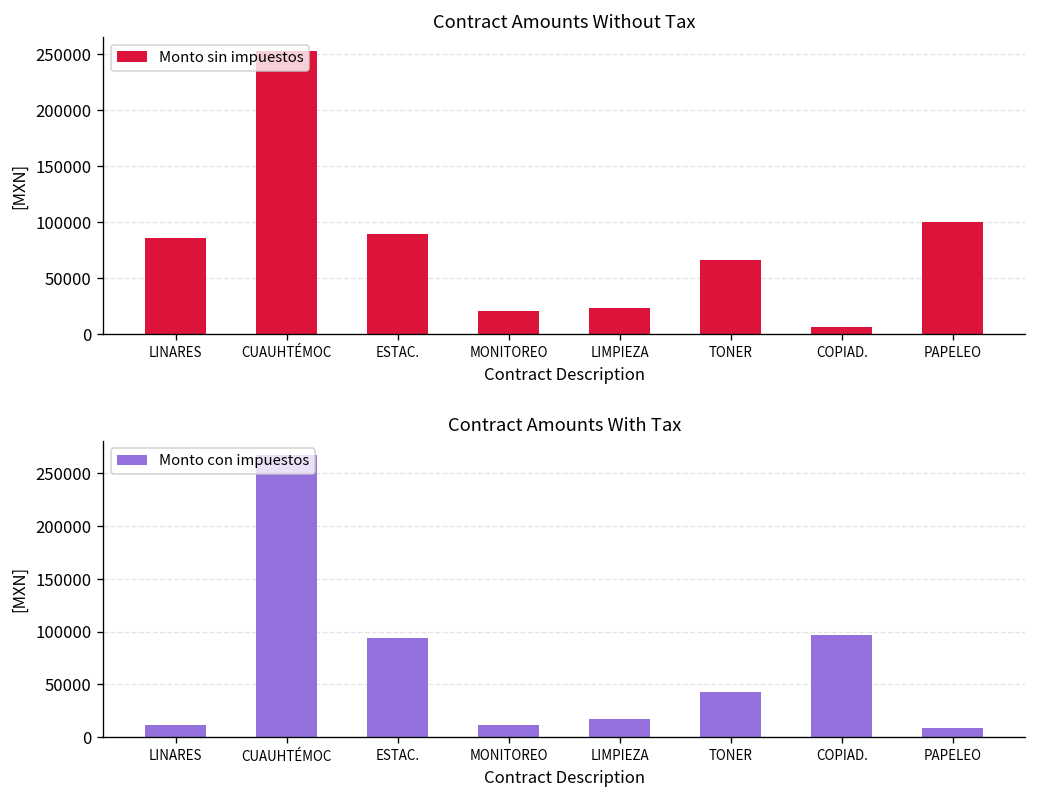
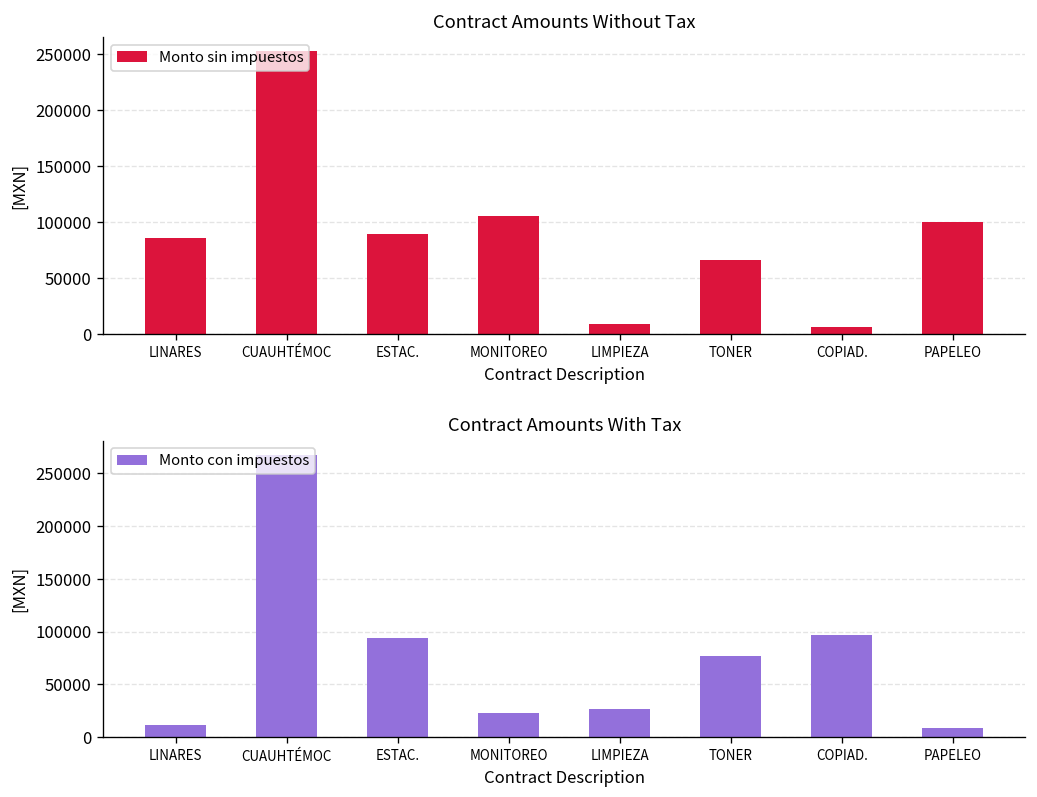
Contract Amounts Without Tax, MONITOREO: 20000 -> 100000
Contract Amounts Without Tax, LIMPIEZA: 20000 -> 10000
Contract Amounts With Tax, MONITOREO: 10000 -> 20000
Contract Amounts With Tax, LIMPIEZA: 20000 -> 30000
Contract Amounts With Tax, TONER: 40000 -> 80000
